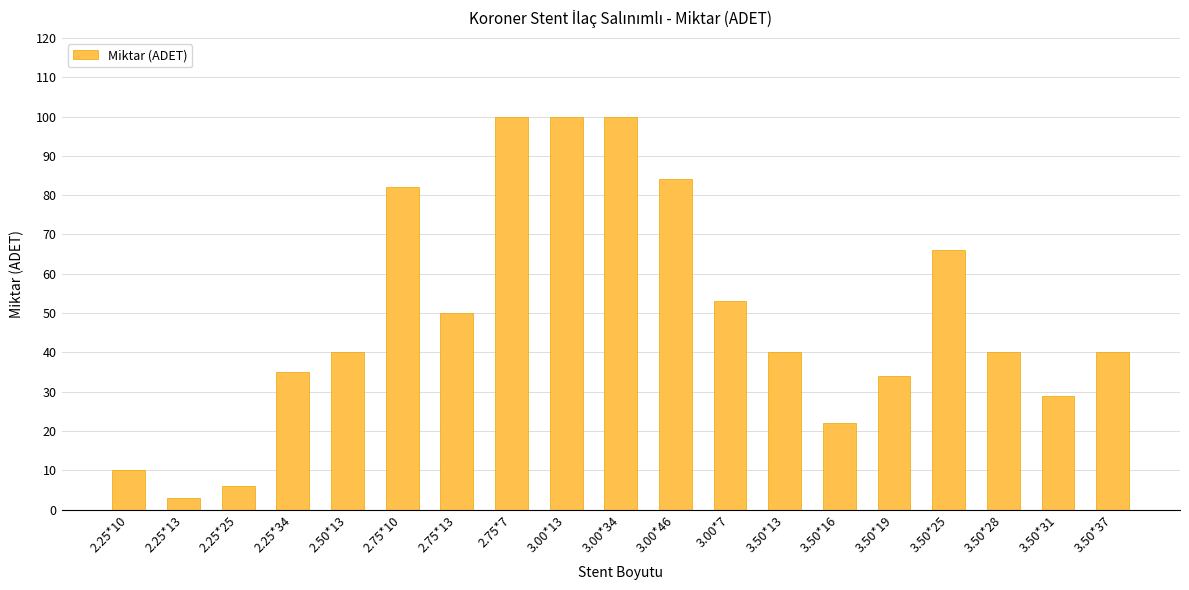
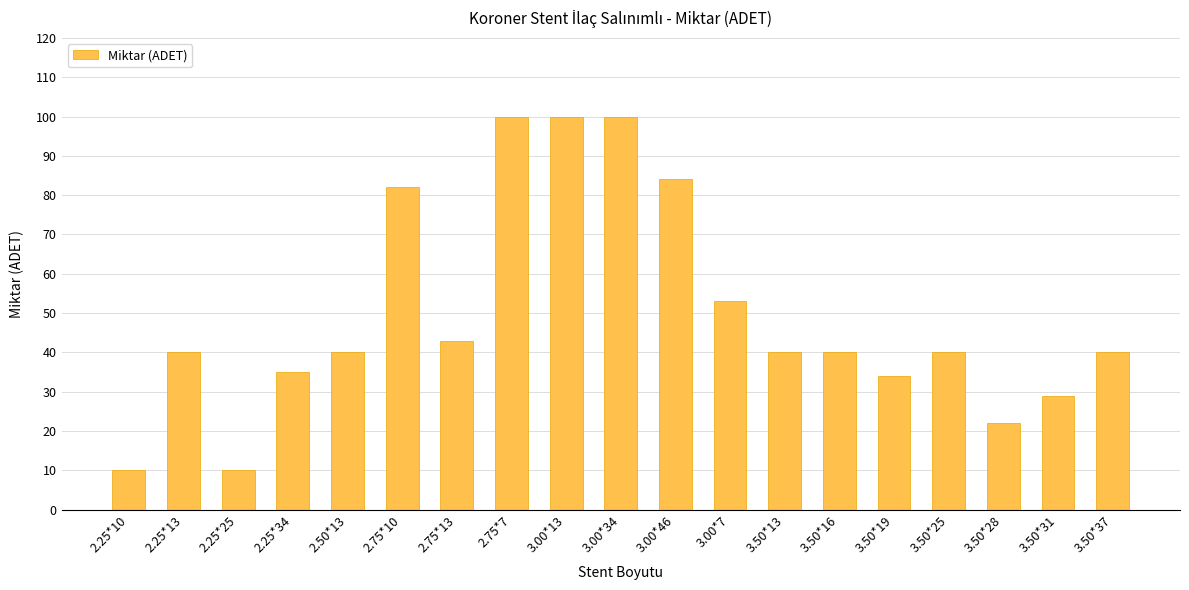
2.25*13: 3 -> 40
2.25*25: 6 -> 10
2.75*13: 50 -> 43
3.50*16: 22 -> 40
3.50*25: 66 -> 40
3.50*28: 40 -> 22
